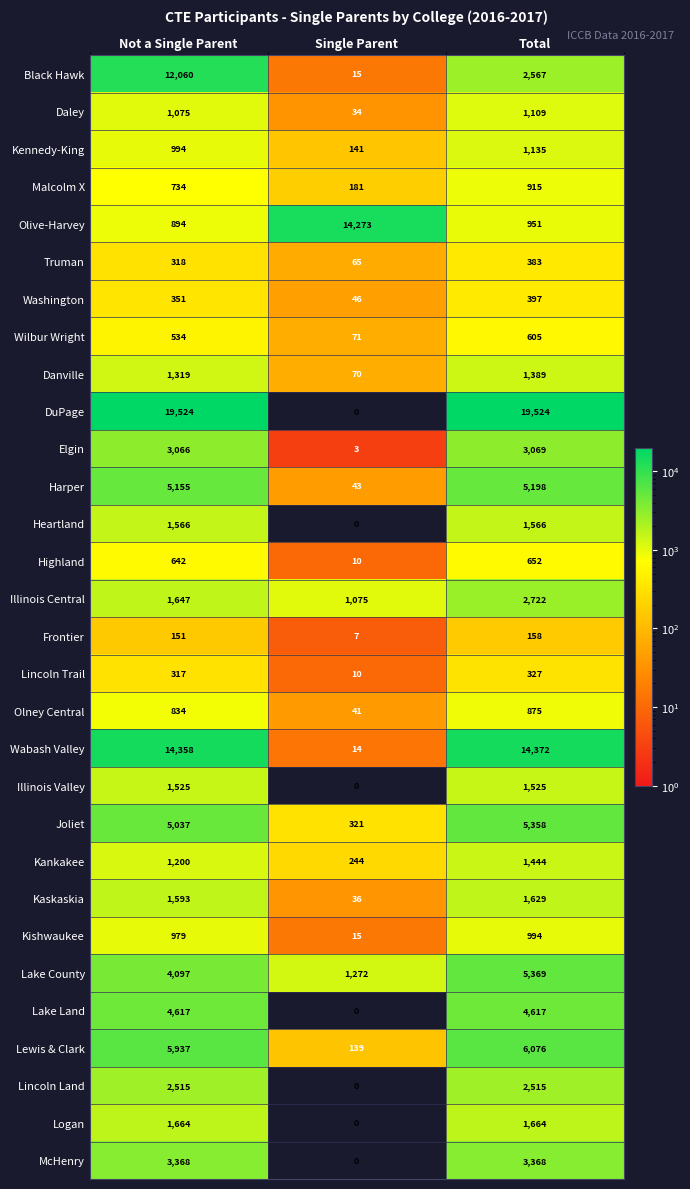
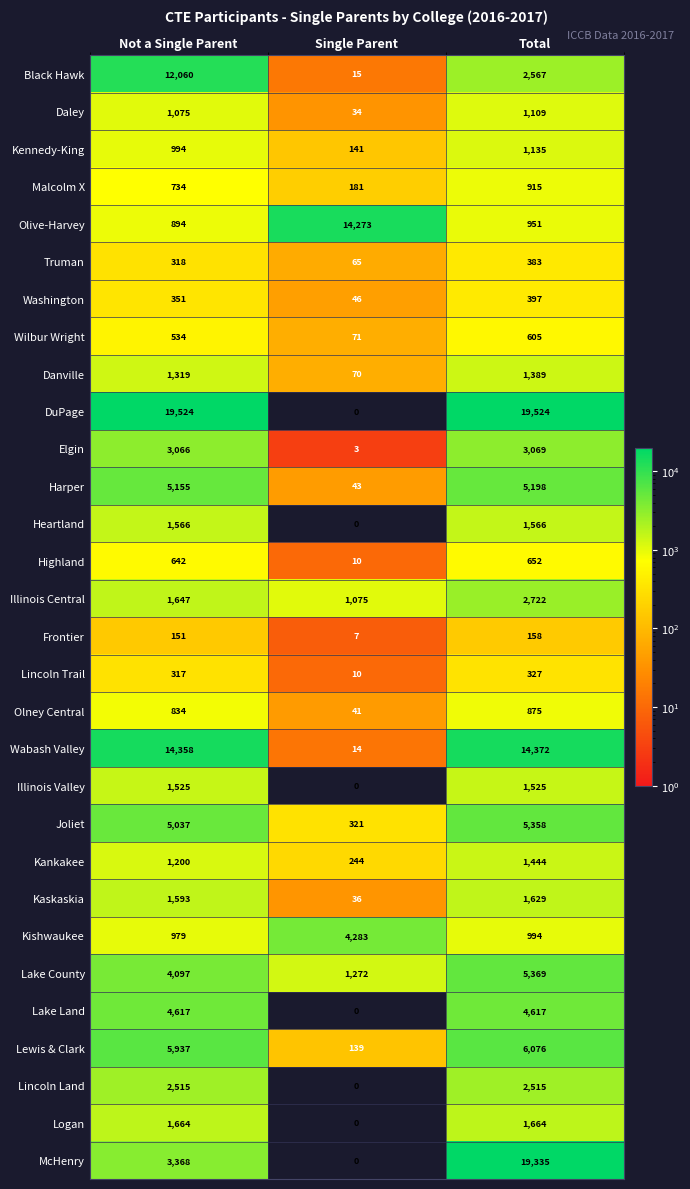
Kishwaukee, Single Parent: 15 -> 4,283
McHenry, Total: 3,368 -> 19,335
